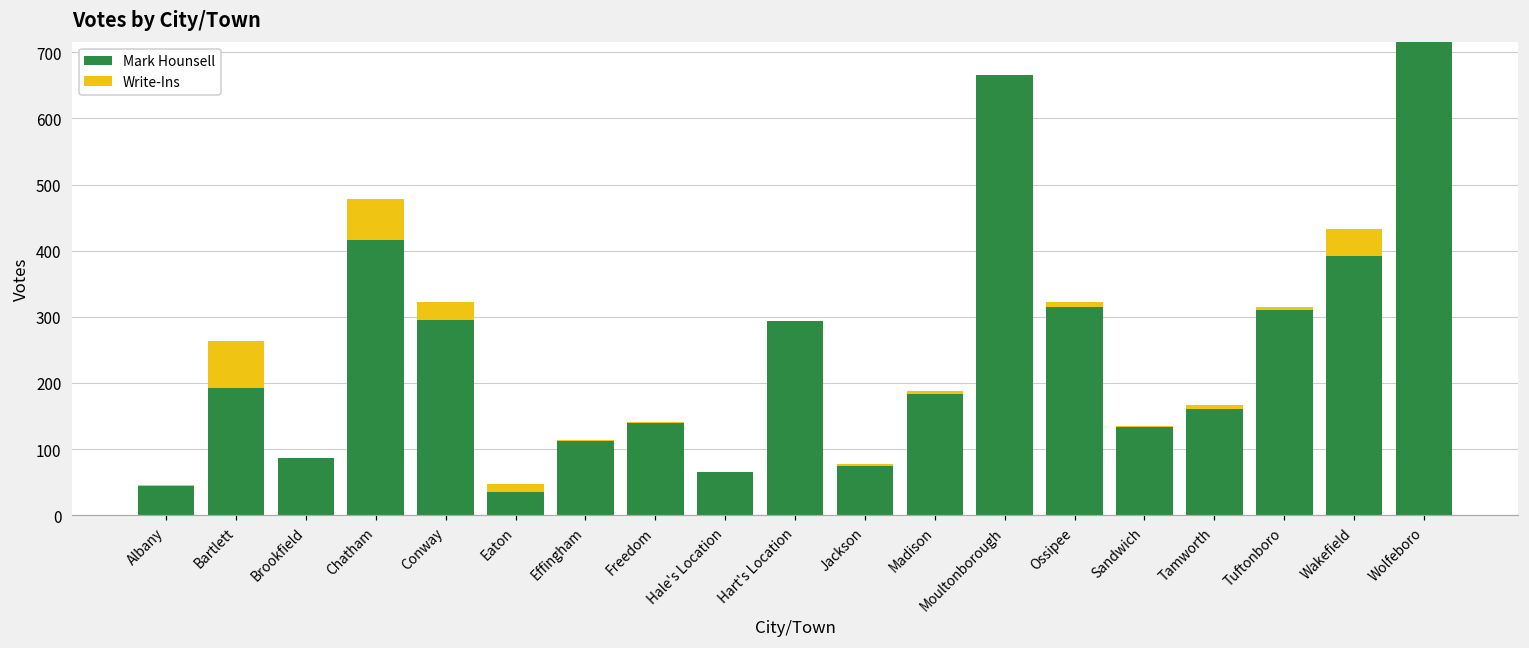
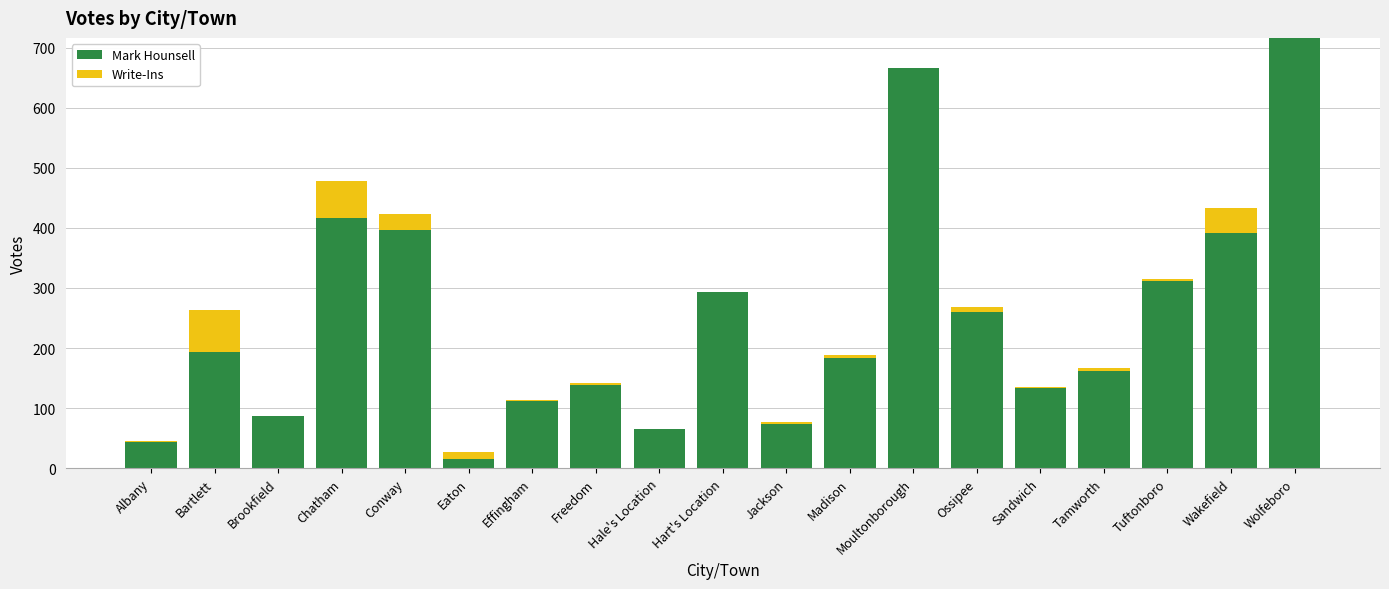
Mark Hounsell, Conway: 300 -> 400
Mark Hounsell, Eaton: 40 -> 20
Mark Hounsell, Ossipee: 320 -> 260
